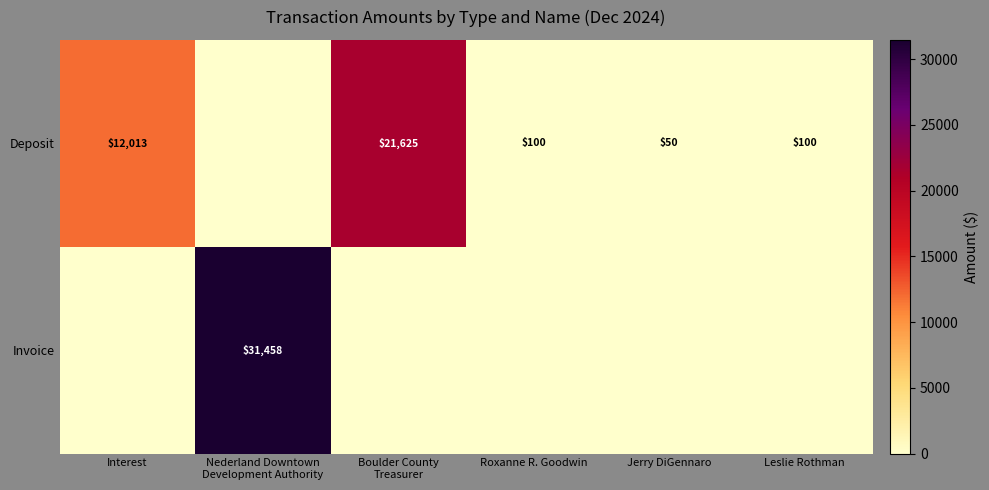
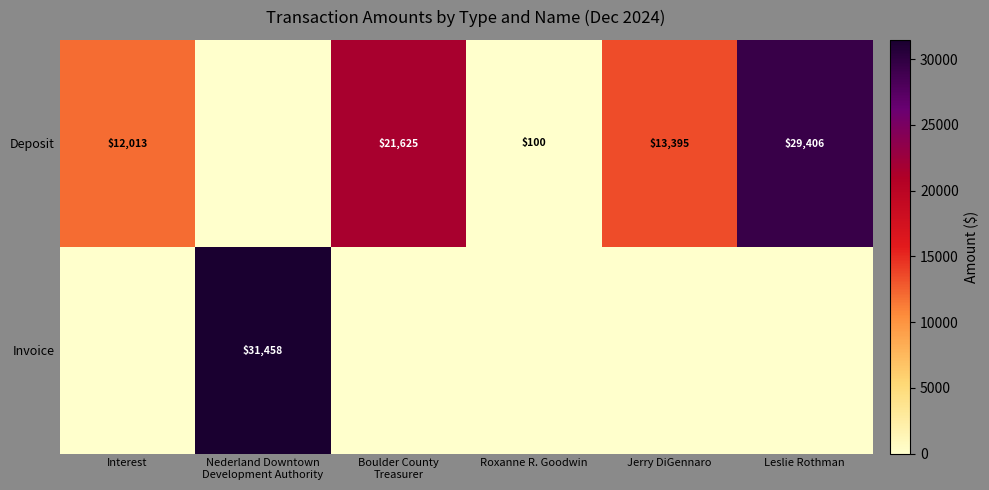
Deposit, Jerry DiGennaro: $50 -> $13,395
Deposit, Leslie Rothman: $100 -> $29,406
